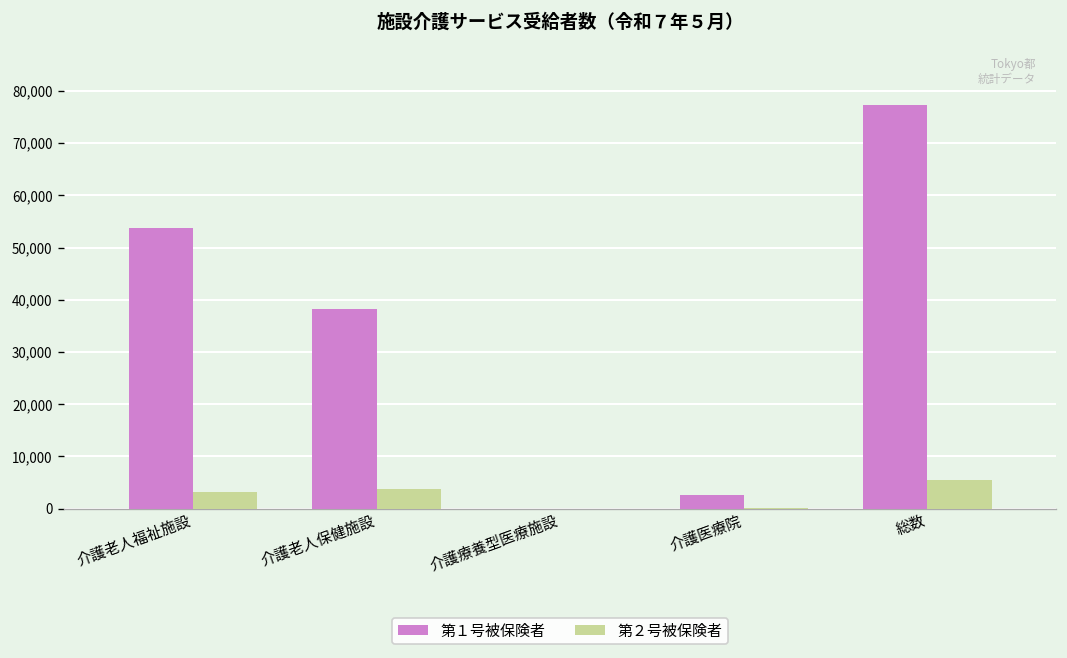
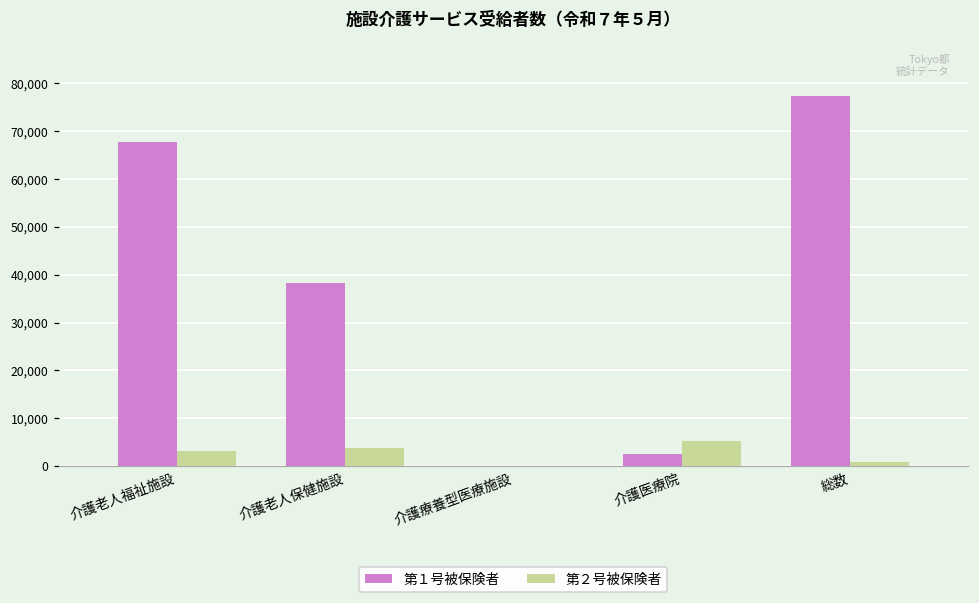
第１号被保険者, 介護老人福祉施設: 54,000 -> 68,000
第２号被保険者, 介護医療院: 0 -> 5,000
第２号被保険者, 総数: 5,000 -> 1,000
